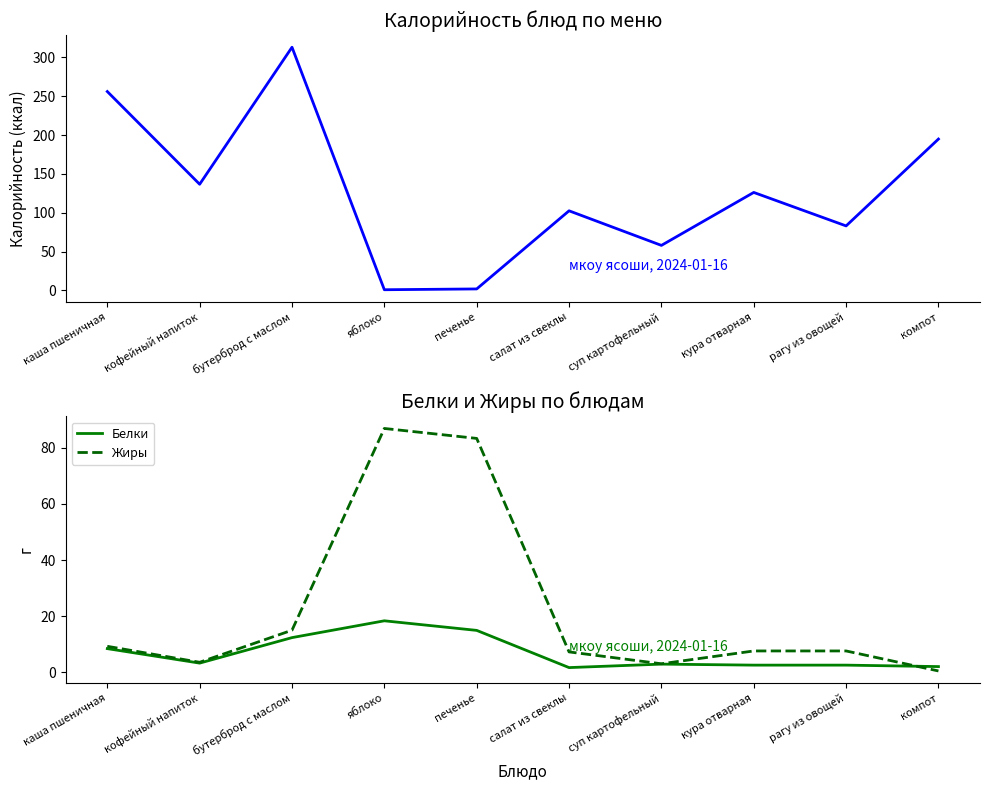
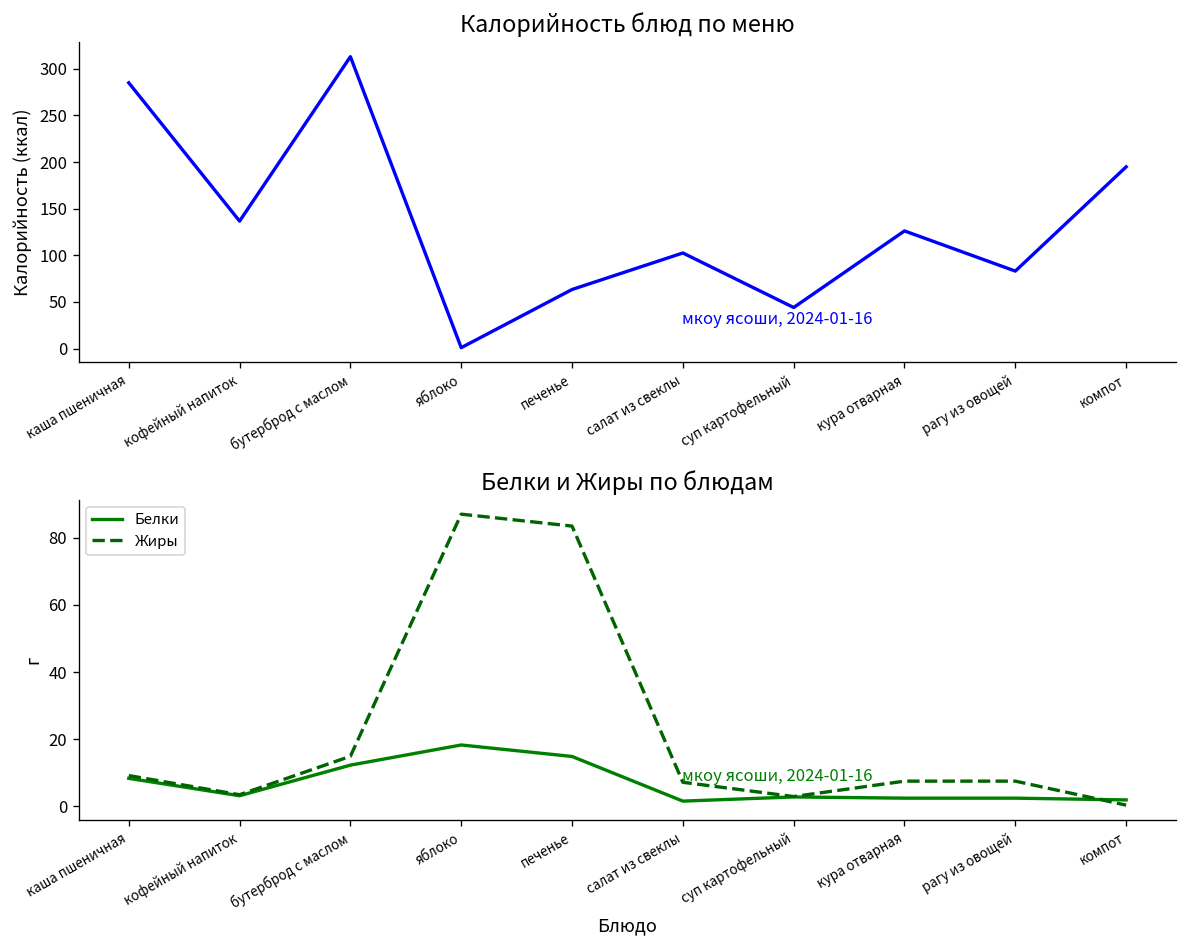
Калорийность блюд по меню, каша пшеничная: 260 -> 290
Калорийность блюд по меню, печенье: 0 -> 60
Калорийность блюд по меню, суп картофельный: 60 -> 40
